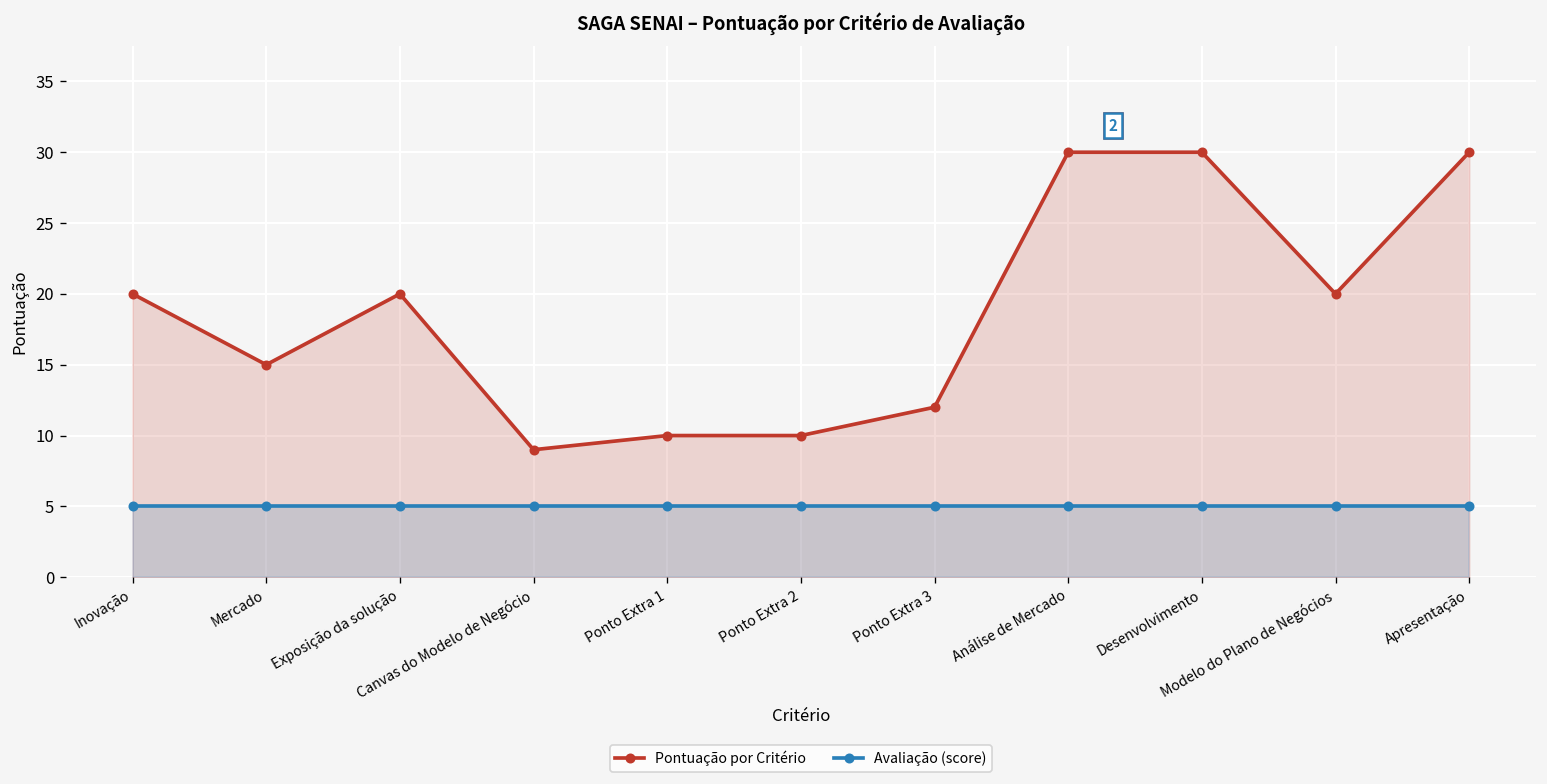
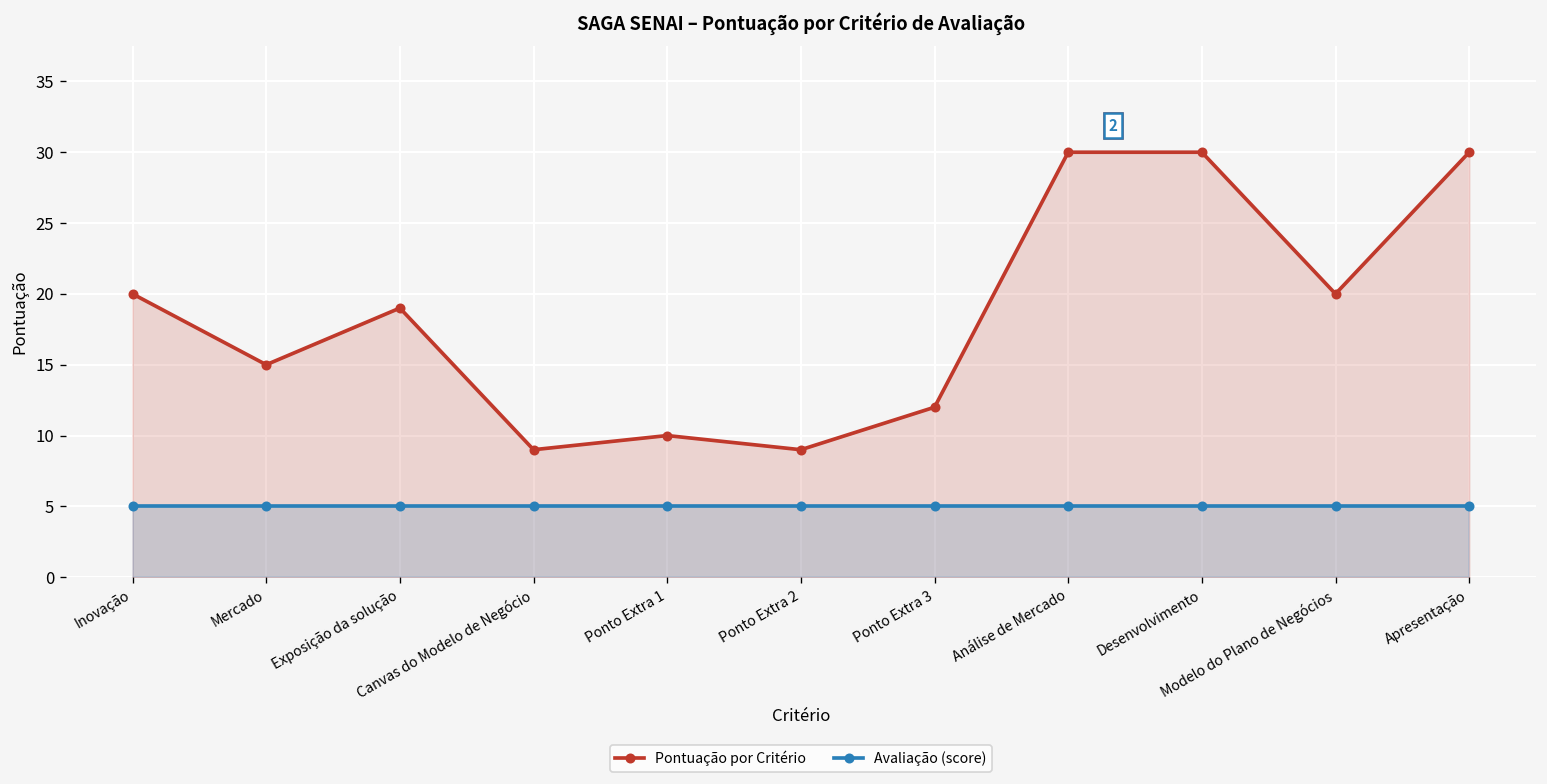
Pontuação por Critério, Exposição da solução: 20 -> 19
Pontuação por Critério, Ponto Extra 2: 10 -> 9
